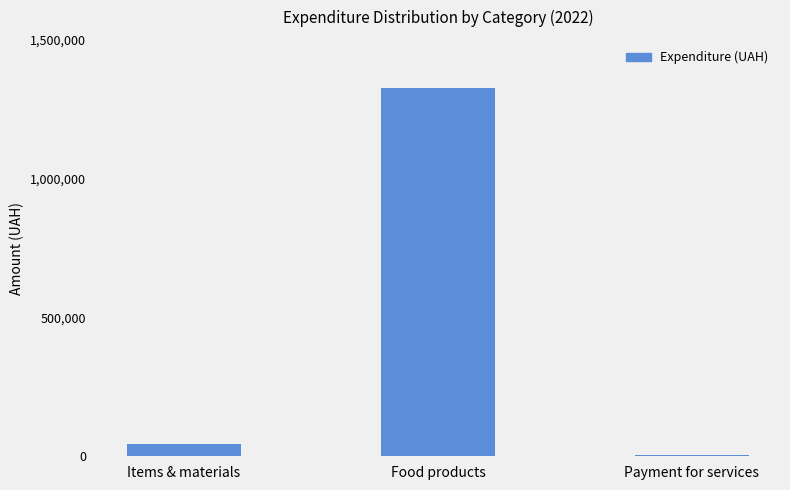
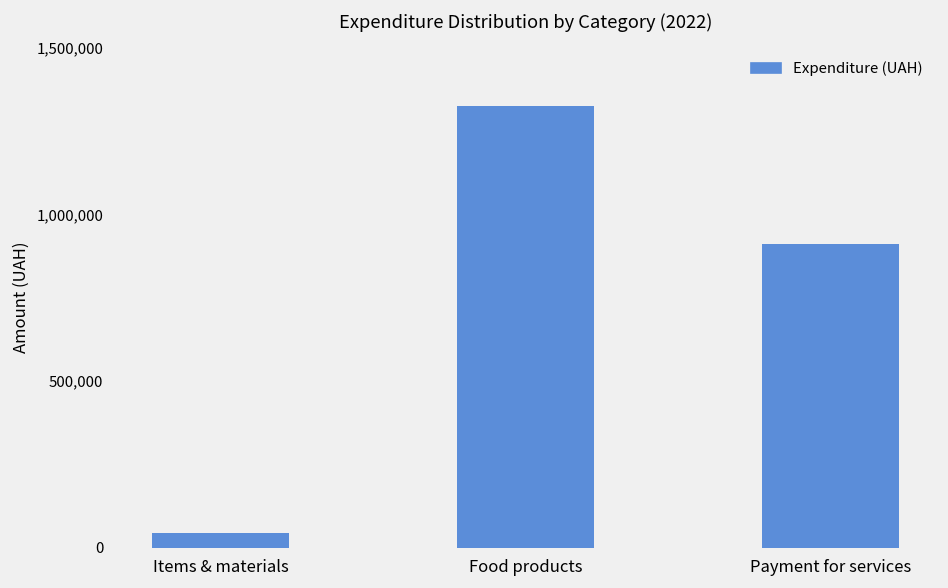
Payment for services: 10,000 -> 910,000
